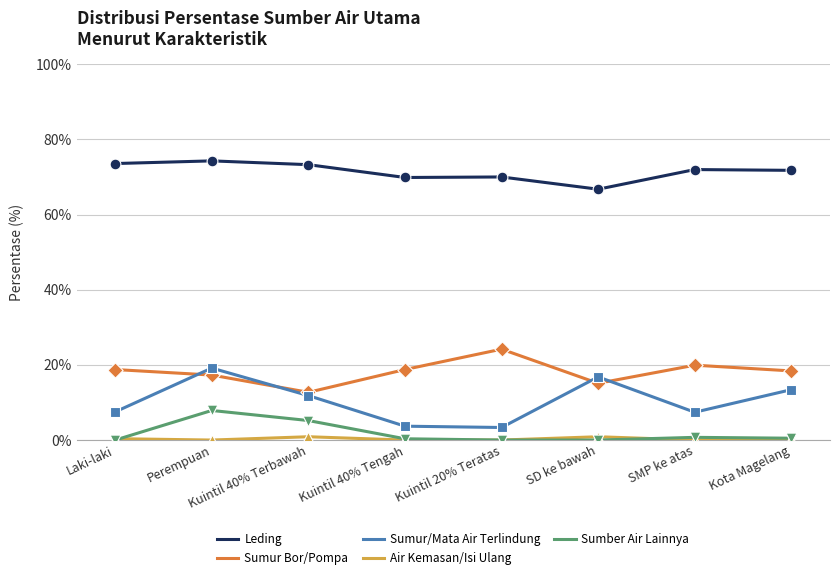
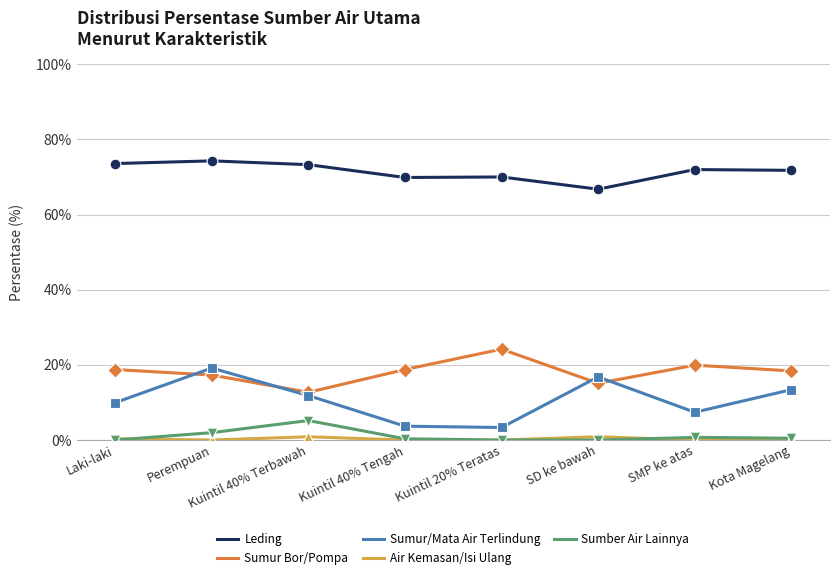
Sumur/Mata Air Terlindung, Laki-laki: 8% -> 10%
Sumber Air Lainnya, Perempuan: 8% -> 2%
